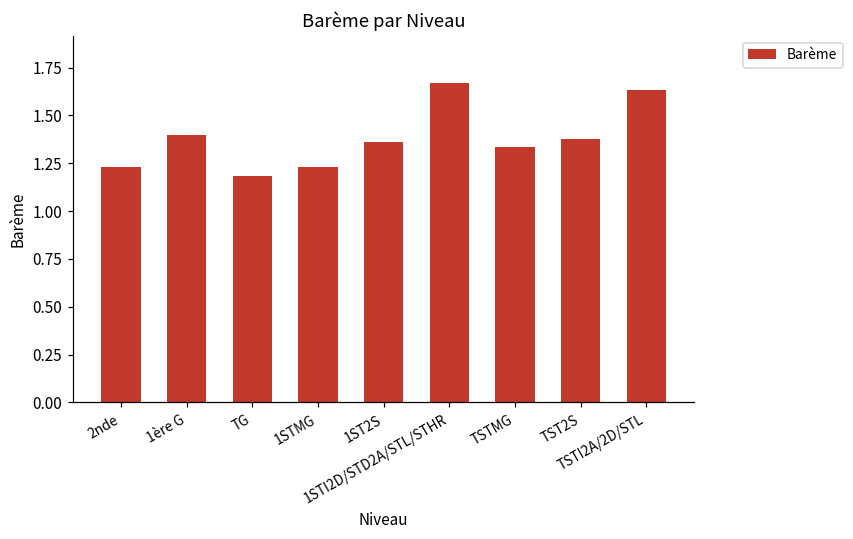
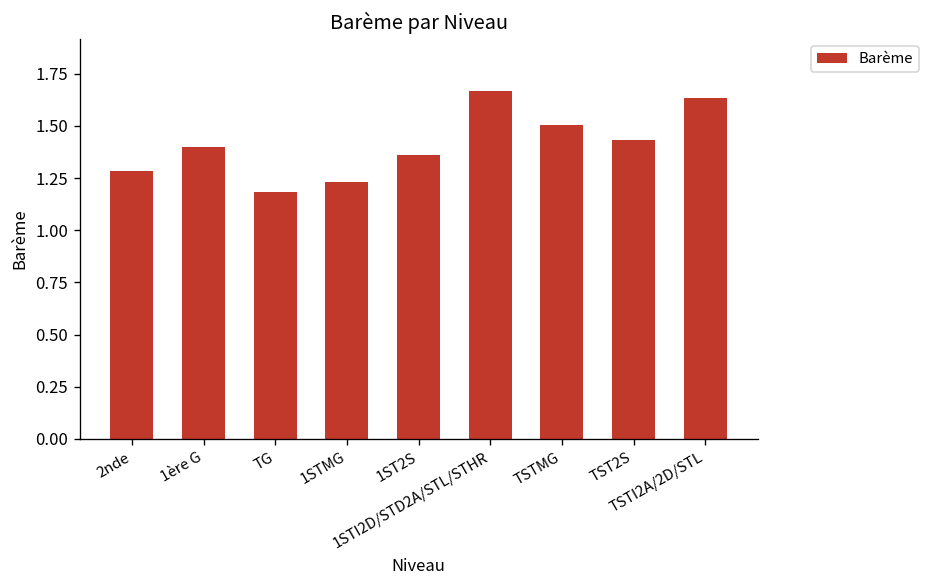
2nde: 1.23 -> 1.28
TSTMG: 1.33 -> 1.50
TST2S: 1.38 -> 1.43
